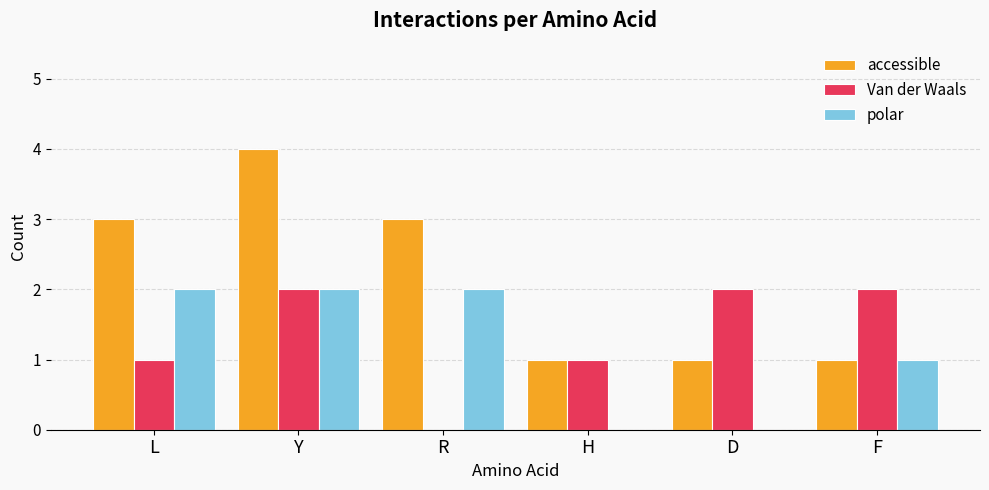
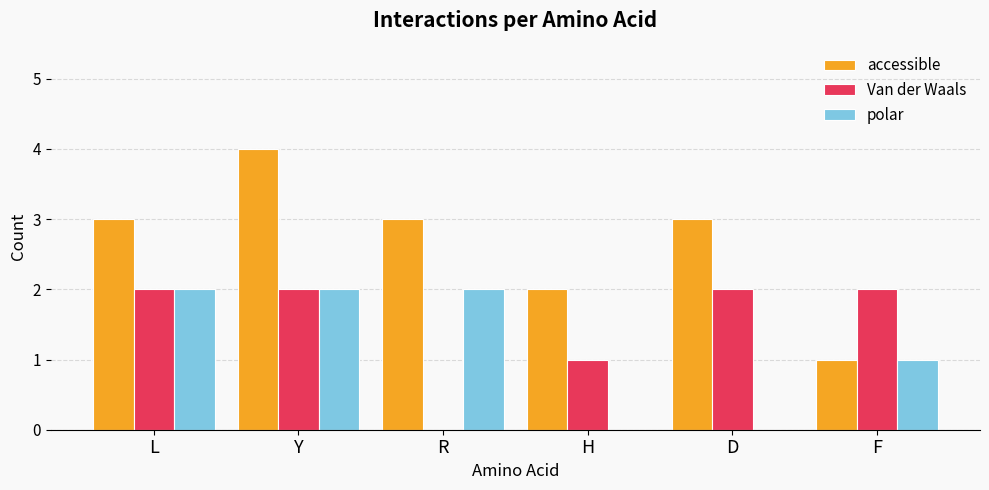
Van der Waals, L: 1 -> 2
accessible, H: 1 -> 2
accessible, D: 1 -> 3
